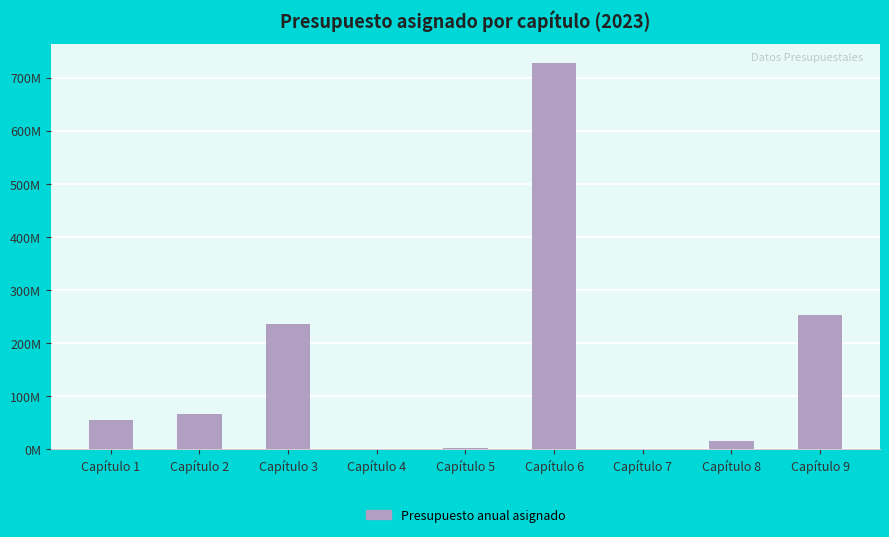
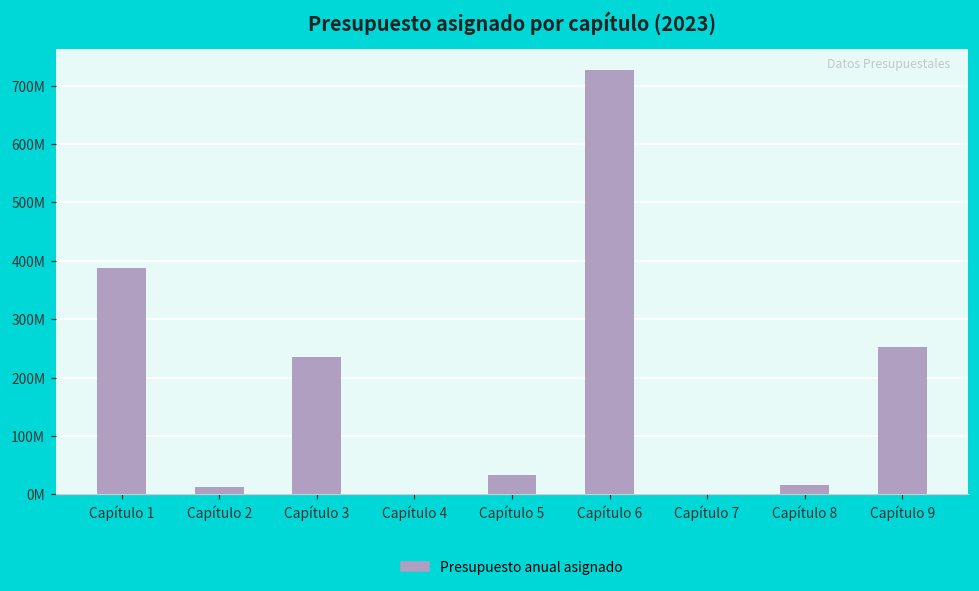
Capítulo 1: 60000000 -> 390000000
Capítulo 2: 70000000 -> 10000000
Capítulo 5: 0 -> 30000000
